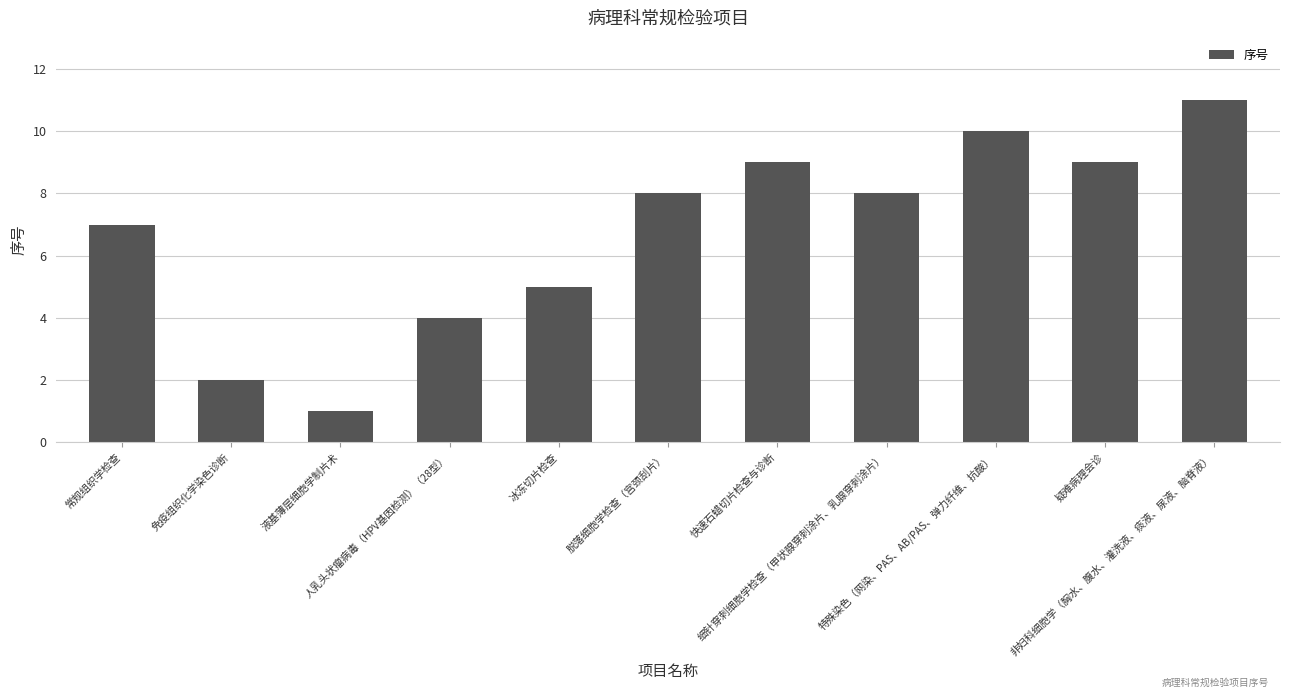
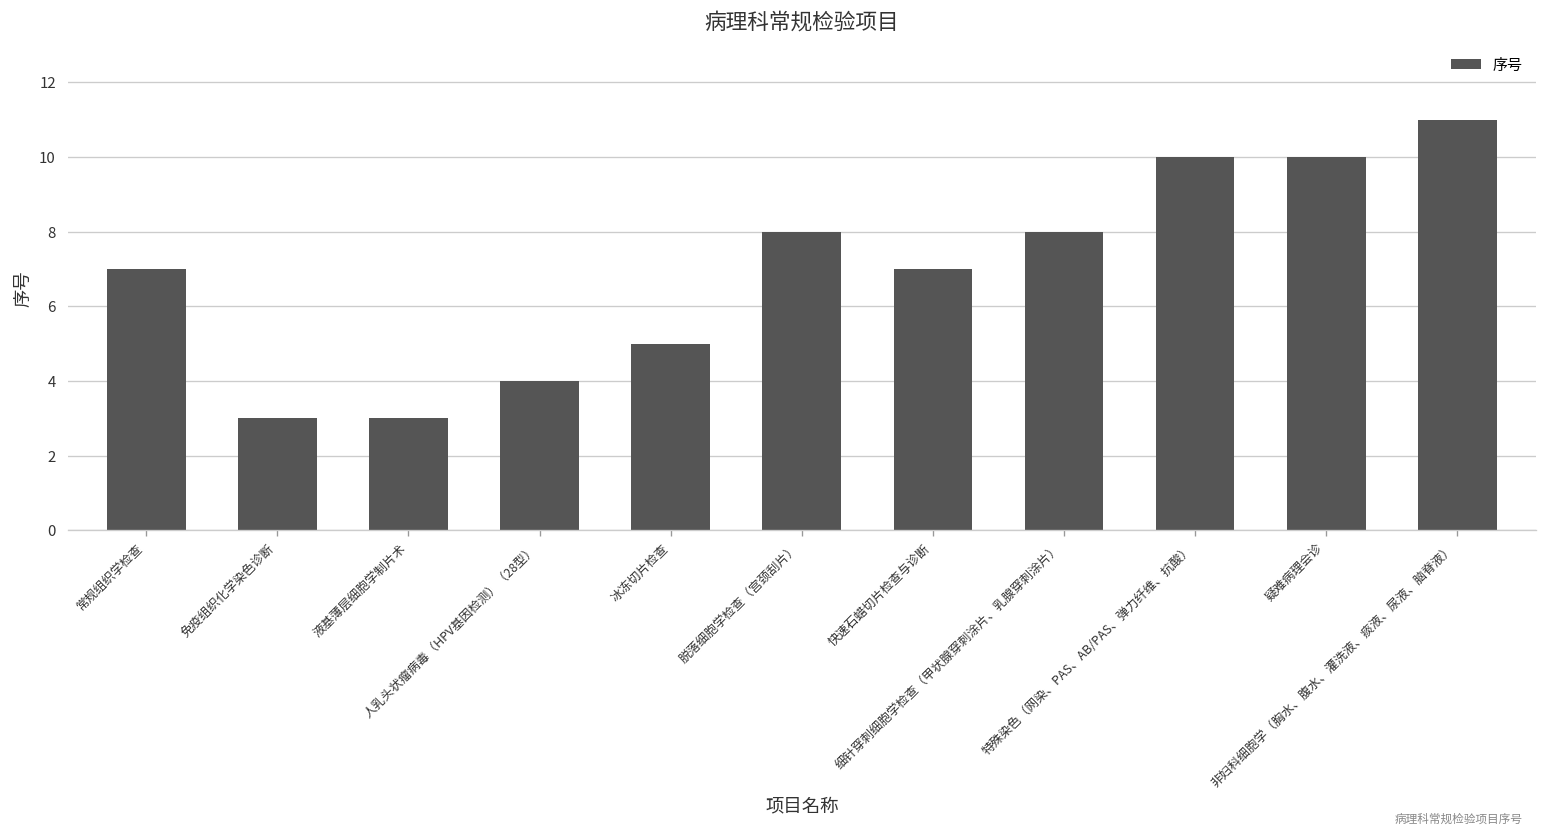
免疫组织化学染色诊断: 2 -> 3
液基薄层细胞学制片术: 1 -> 3
快速石蜡切片检查与诊断: 9 -> 7
疑难病理会诊: 9 -> 10
